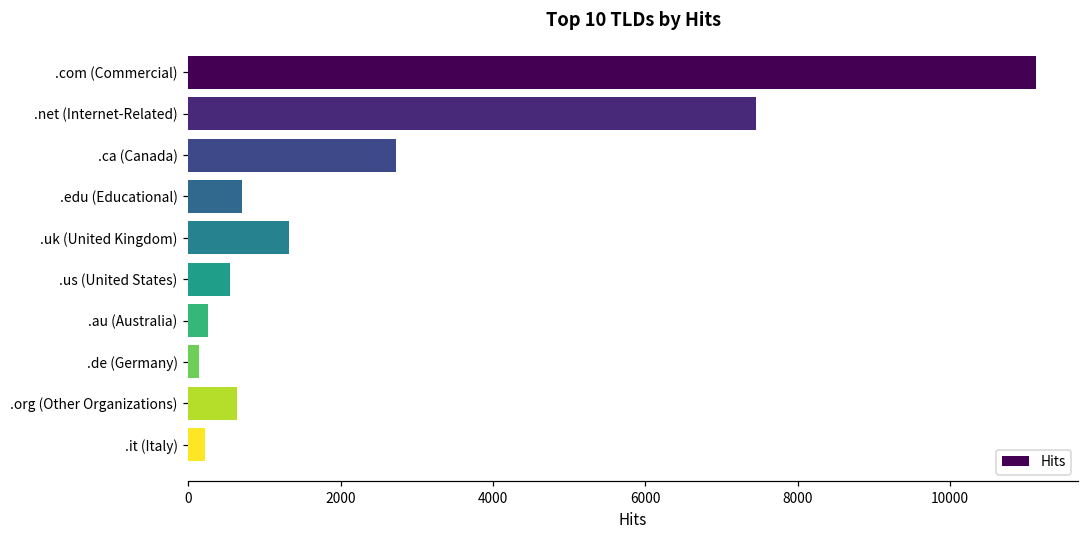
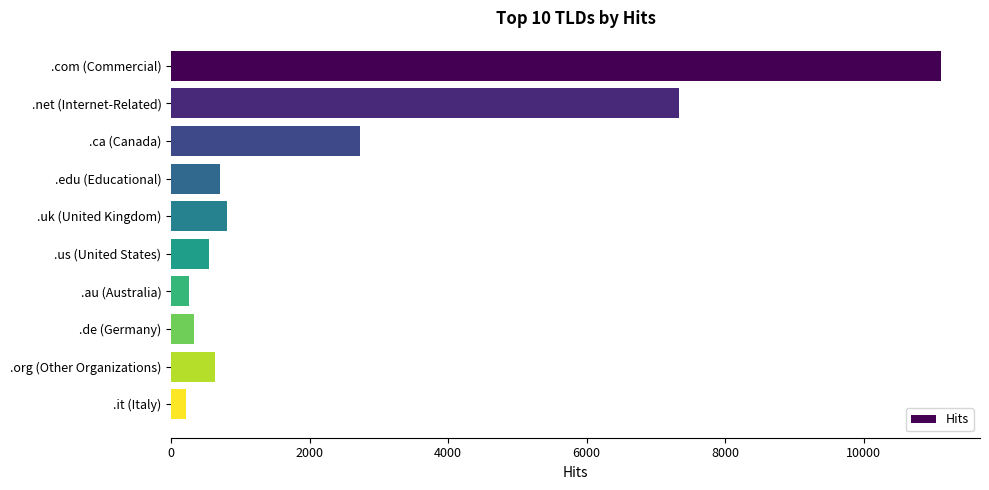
.net (Internet-Related): 7500 -> 7300
.uk (United Kingdom): 1300 -> 800
.de (Germany): 100 -> 300
